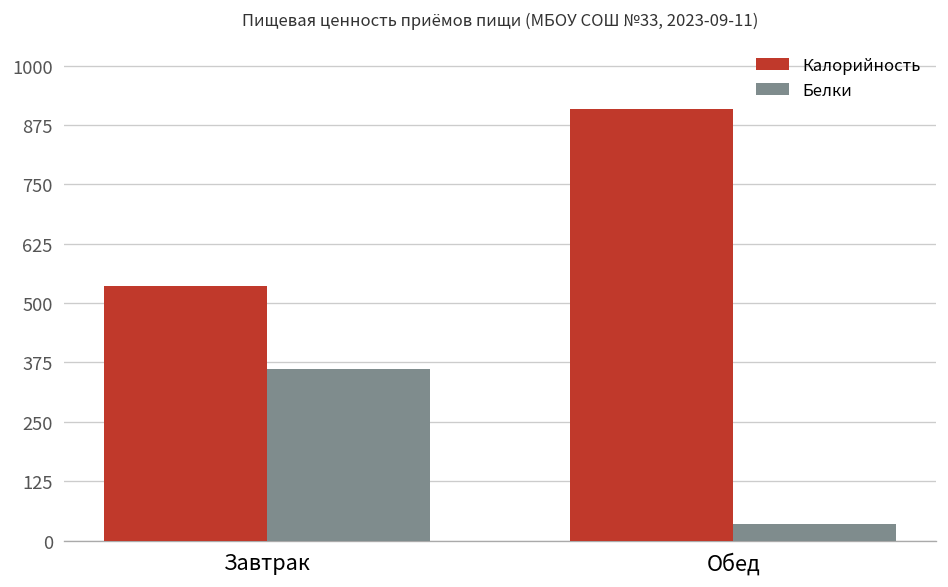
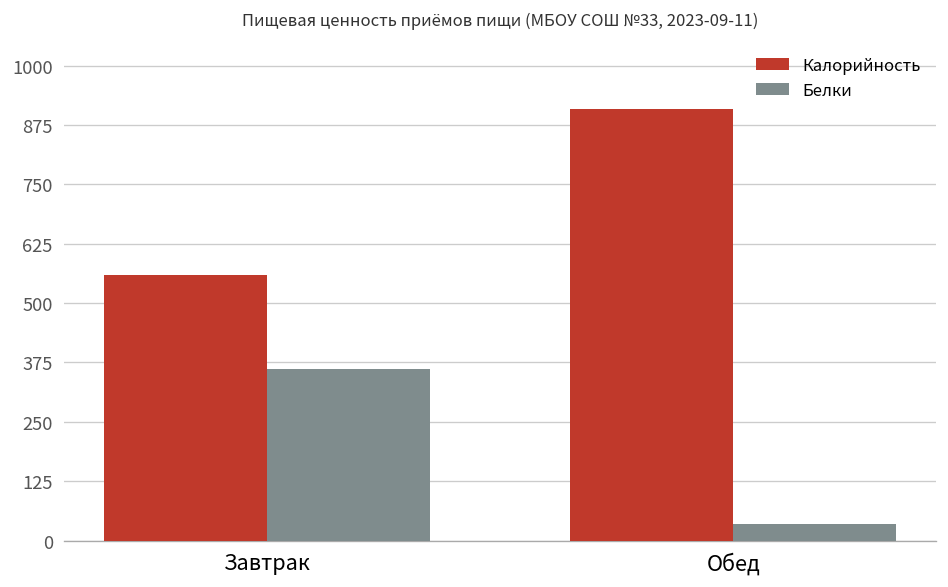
Калорийность, Завтрак: 540 -> 560
